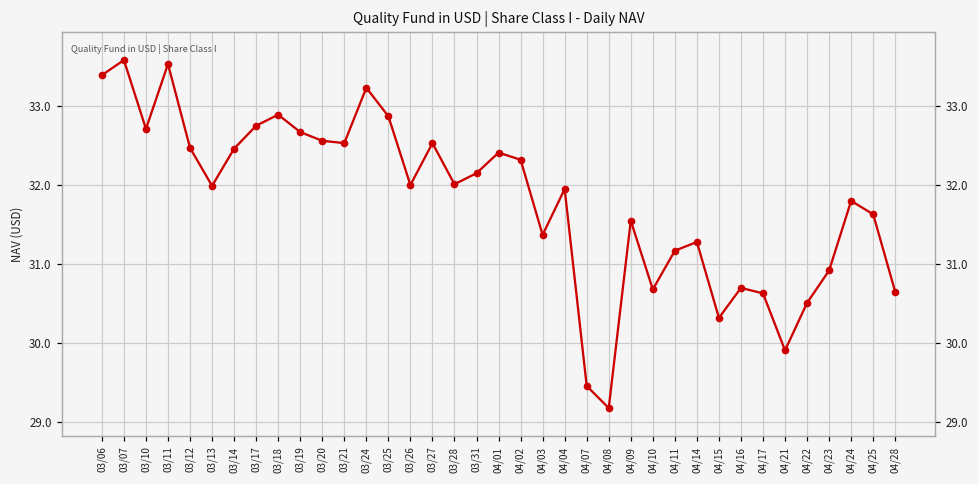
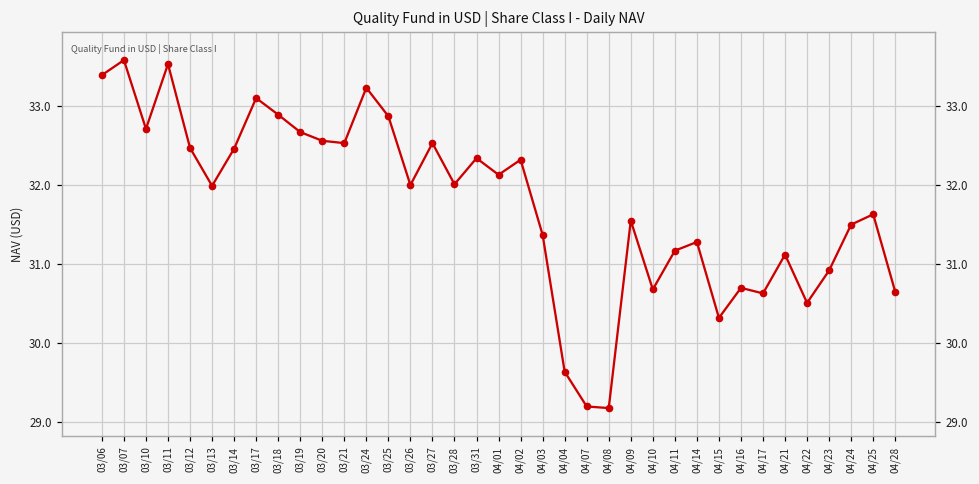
03/17: 32.8 -> 33.1
03/31: 32.2 -> 32.3
04/01: 32.4 -> 32.1
04/04: 32.0 -> 29.6
04/07: 29.5 -> 29.2
04/21: 29.9 -> 31.1
04/24: 31.8 -> 31.5
